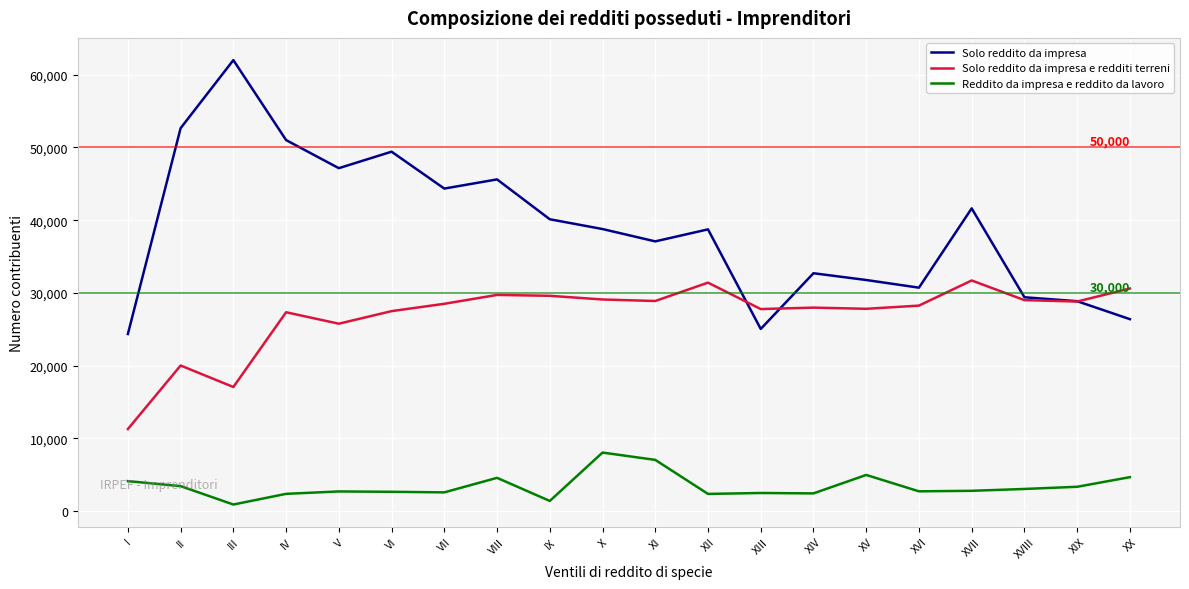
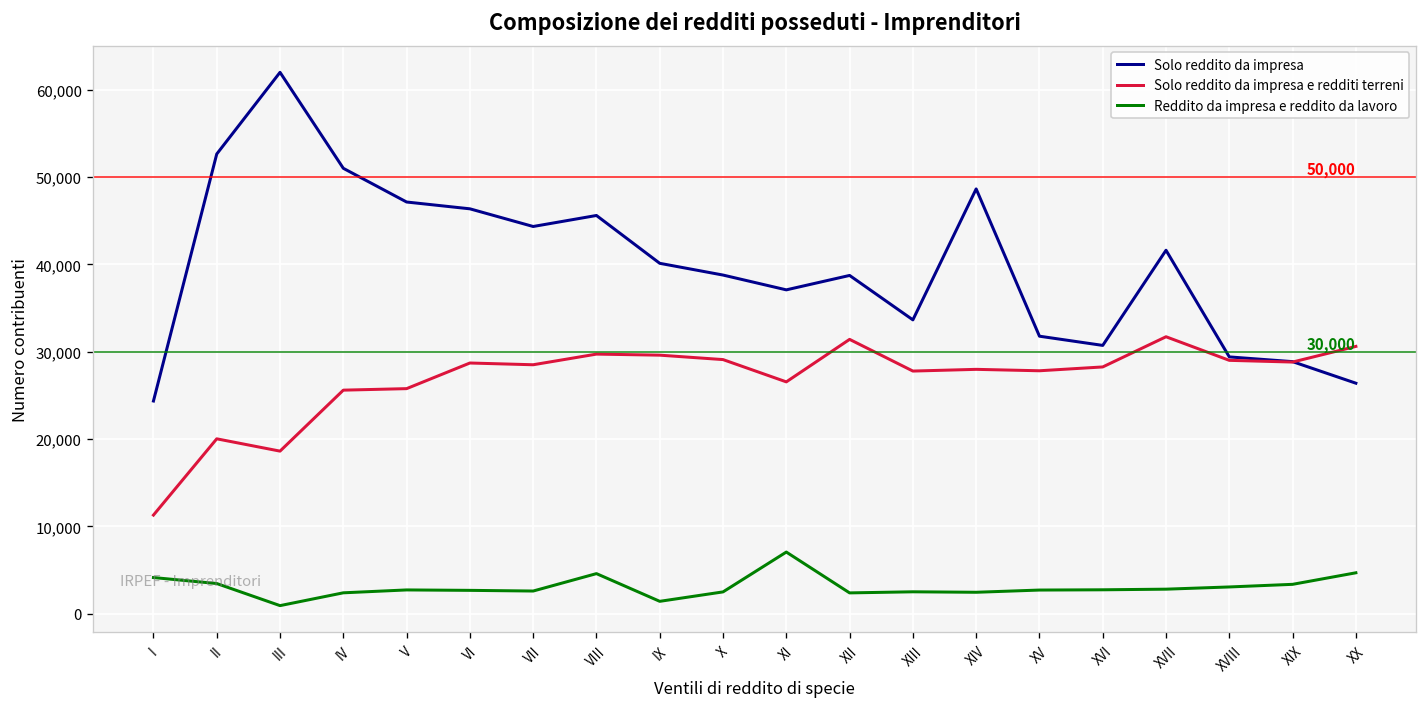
Solo reddito da impresa e redditi terreni, III: 17,000 -> 19,000
Solo reddito da impresa e redditi terreni, IV: 27,000 -> 26,000
Solo reddito da impresa, VI: 49,000 -> 46,000
Solo reddito da impresa e redditi terreni, VI: 27,000 -> 29,000
Reddito da impresa e reddito da lavoro, X: 8,000 -> 2,000
Solo reddito da impresa e redditi terreni, XI: 29,000 -> 27,000
Solo reddito da impresa, XIII: 25,000 -> 34,000
Solo reddito da impresa, XIV: 33,000 -> 49,000
Reddito da impresa e reddito da lavoro, XV: 5,000 -> 3,000
